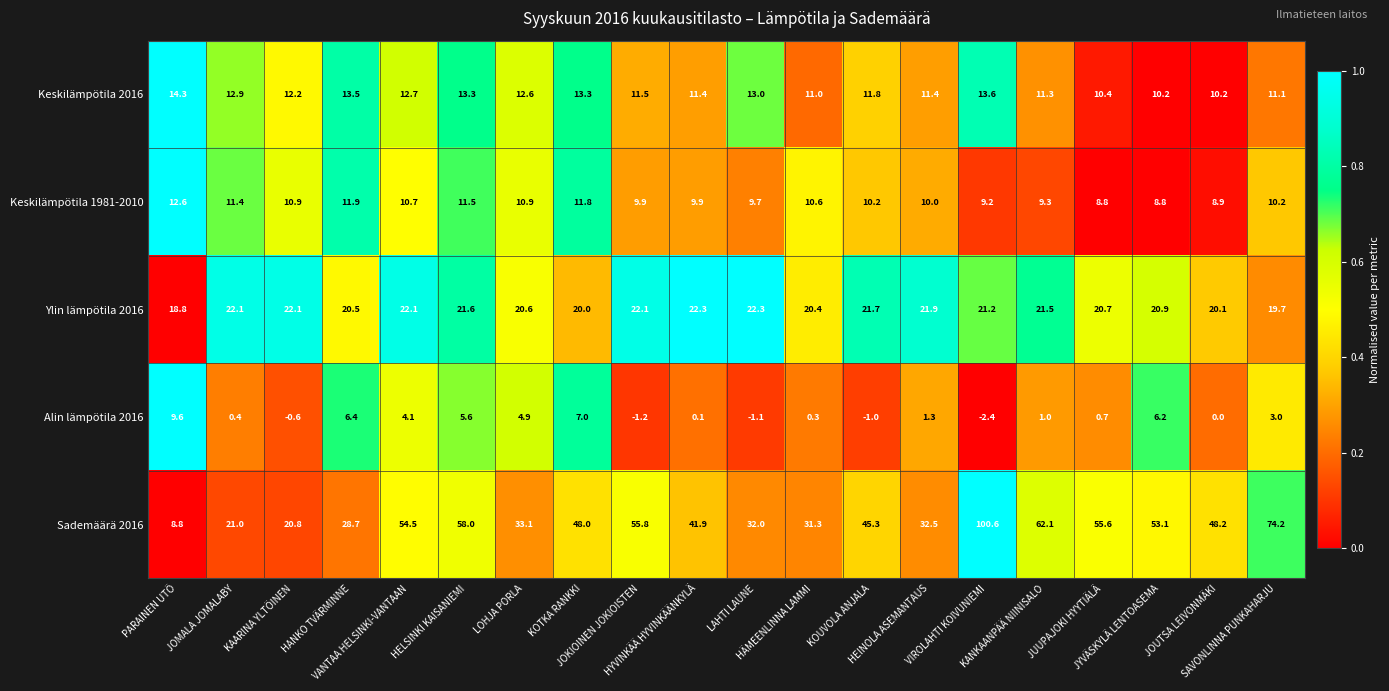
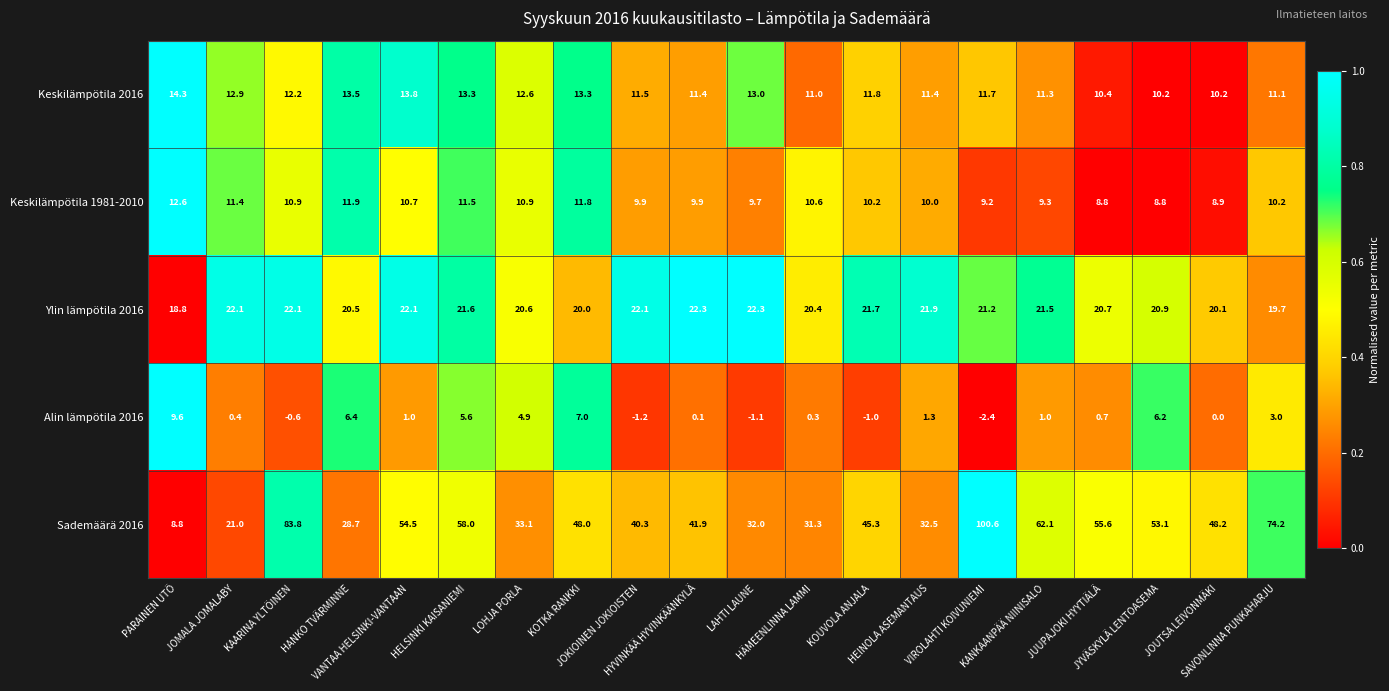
Keskilämpötila 2016, VANTAA HELSINKI-VANTAAN: 12.7 -> 13.8
Keskilämpötila 2016, VIROLAHTI KOIVUNIEMI: 13.6 -> 11.7
Alin lämpötila 2016, VANTAA HELSINKI-VANTAAN: 4.1 -> 1.0
Sademäärä 2016, KAARINA YLTÖINEN: 20.8 -> 83.8
Sademäärä 2016, JOKIOINEN JOKIOISTEN: 55.8 -> 40.3
